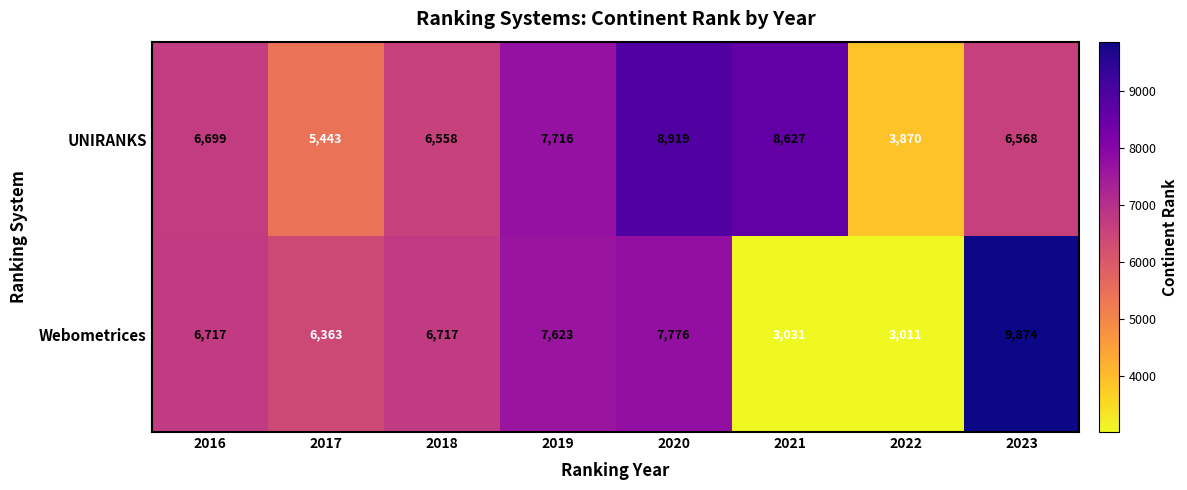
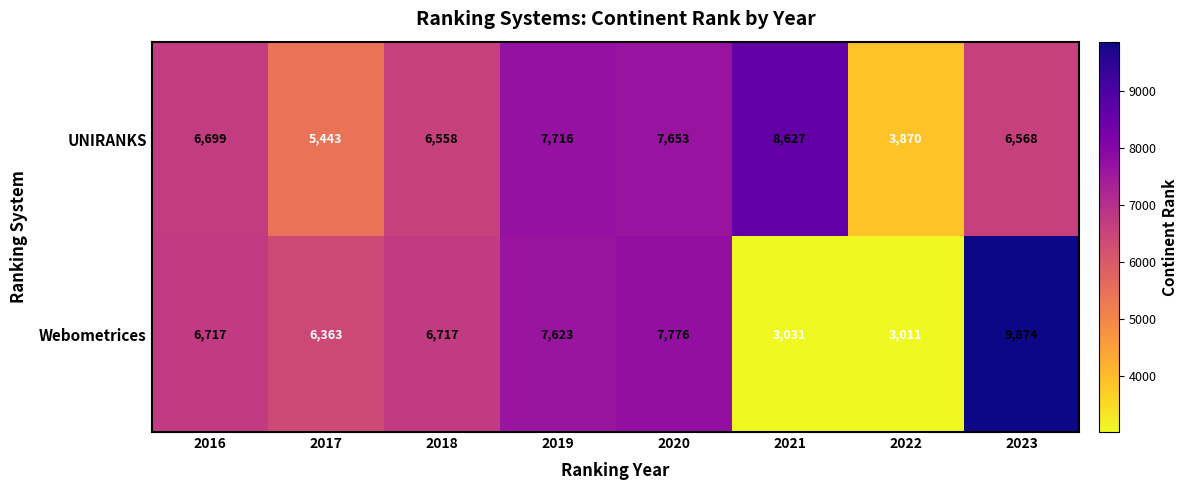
UNIRANKS, 2020: 8,919 -> 7,653
